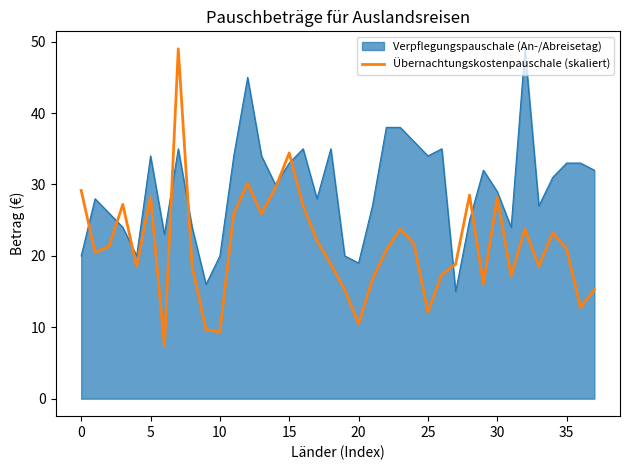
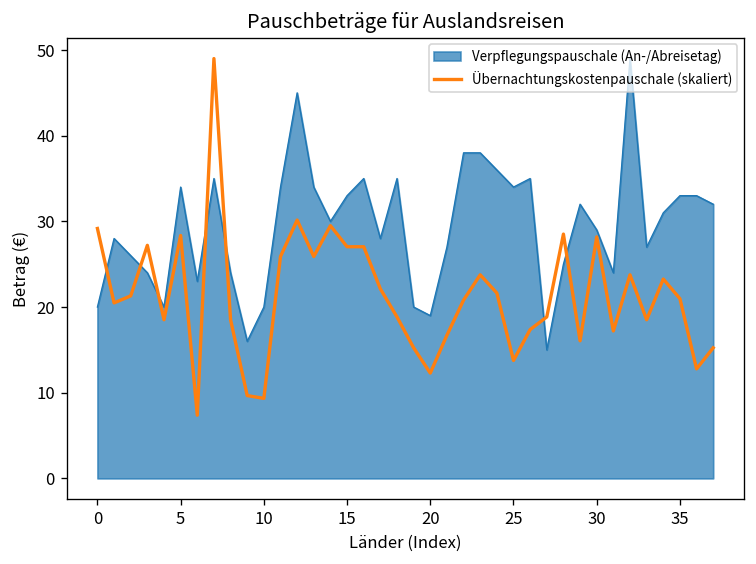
Übernachtungskostenpauschale (skaliert), 15: 34 -> 27
Übernachtungskostenpauschale (skaliert), 20: 10 -> 12
Übernachtungskostenpauschale (skaliert), 25: 12 -> 14
